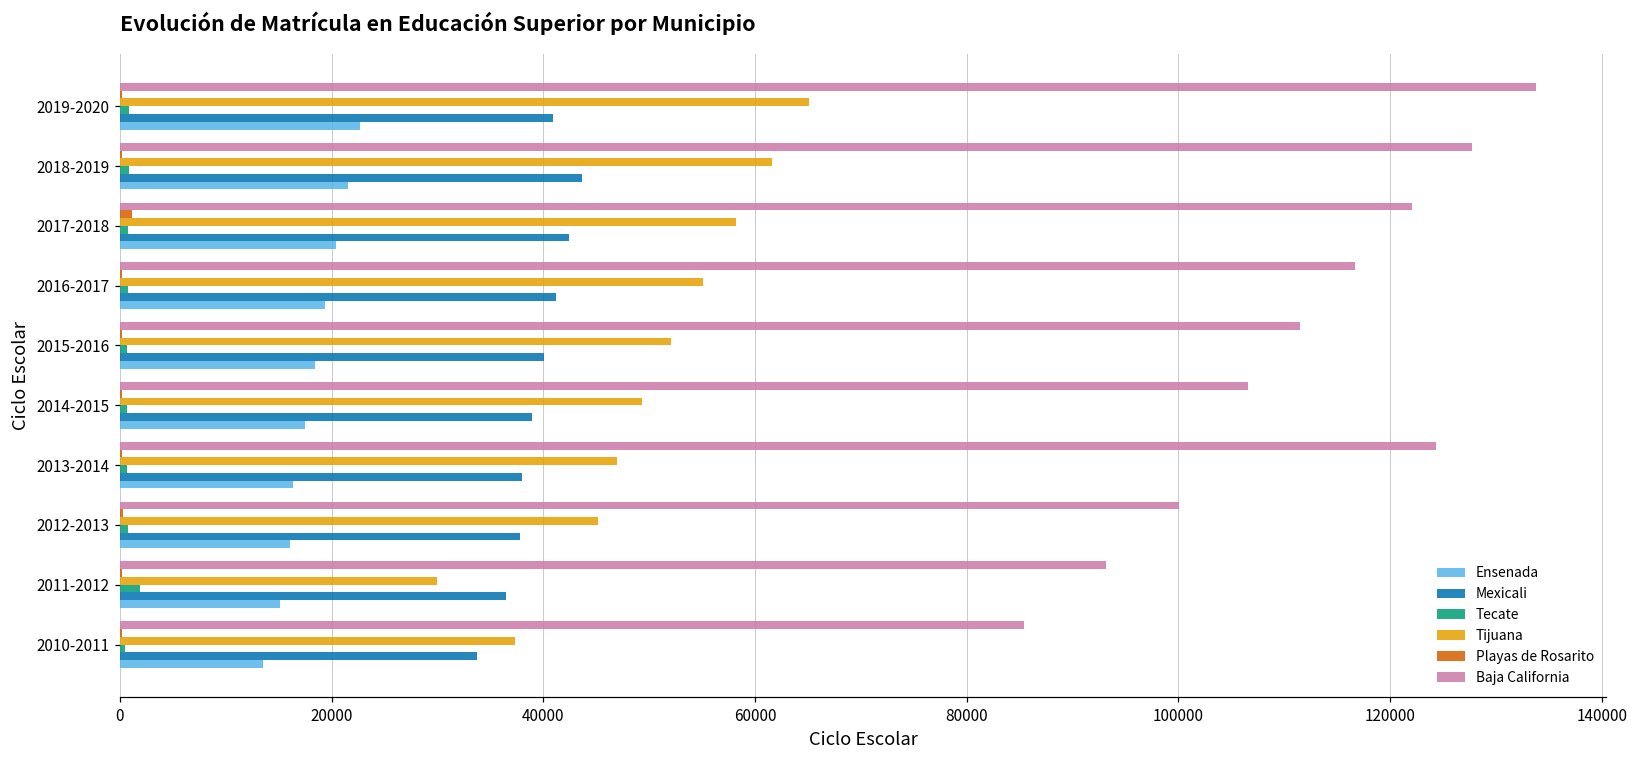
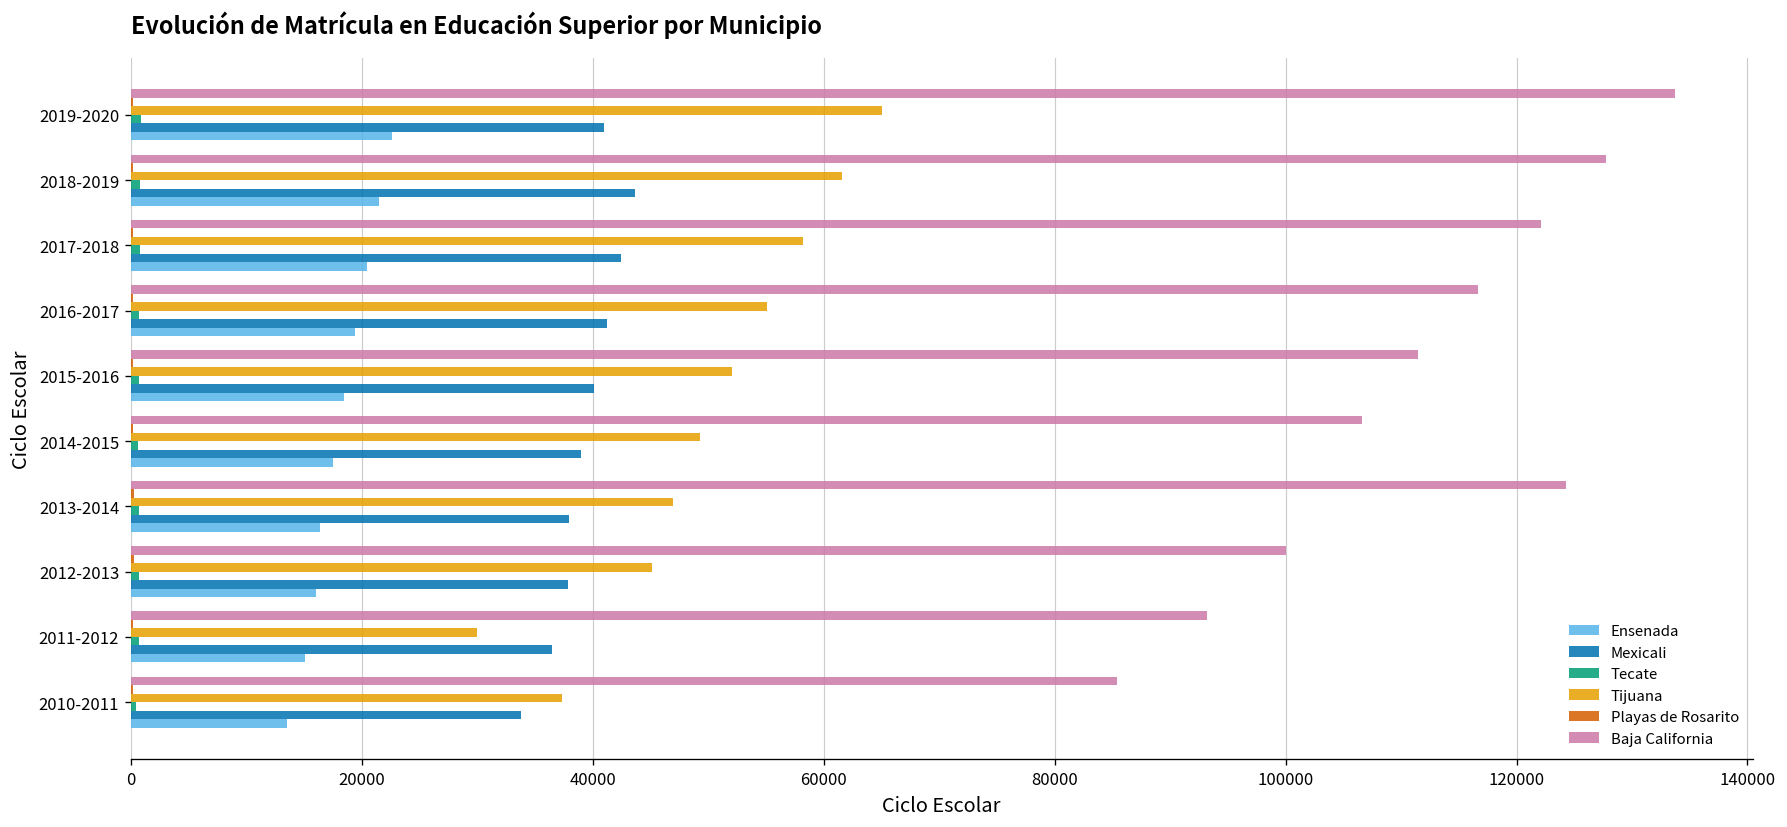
Playas de Rosarito, 2017-2018: 1000 -> 0
Tecate, 2011-2012: 2000 -> 1000
